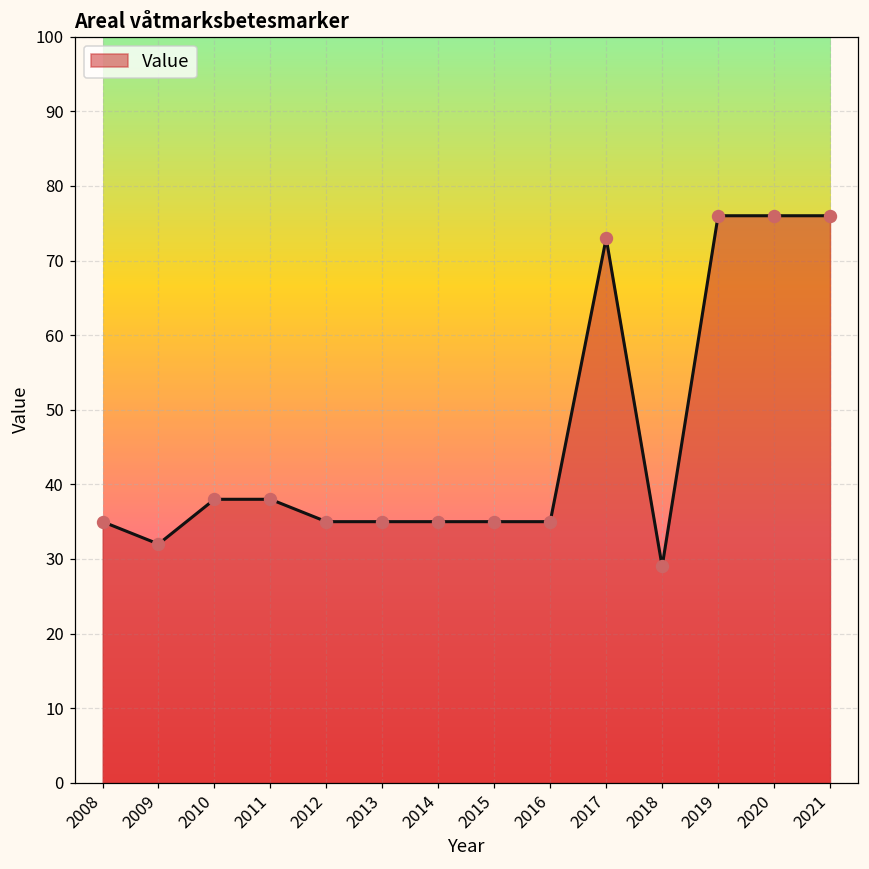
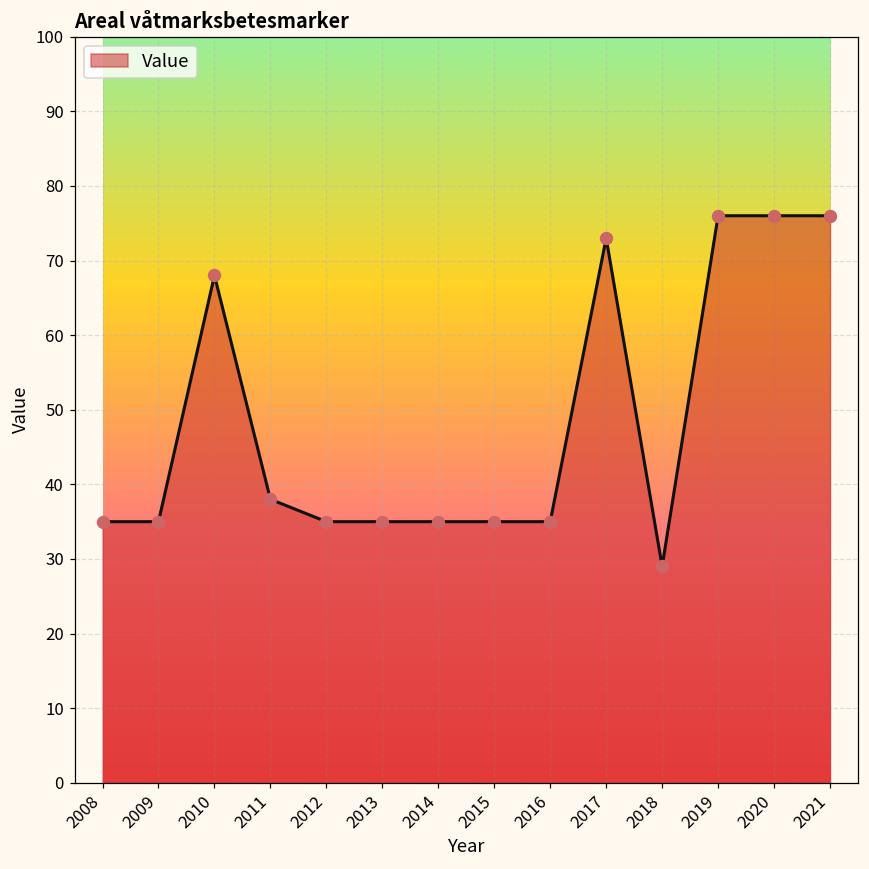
2009: 32 -> 35
2010: 38 -> 68
